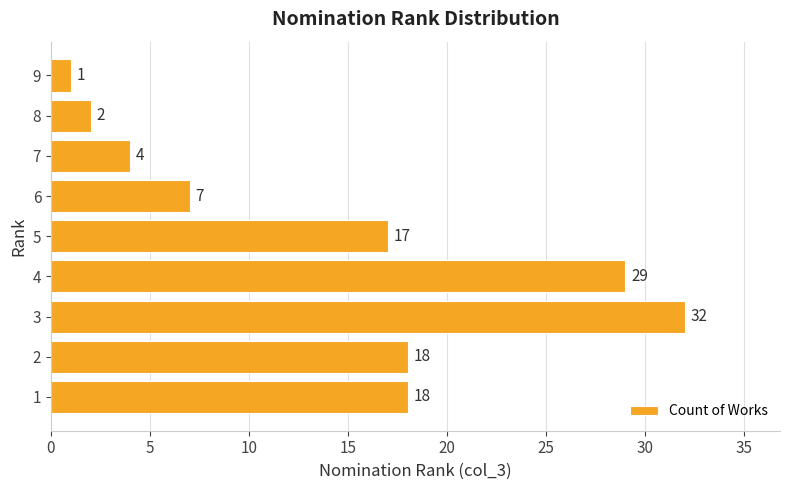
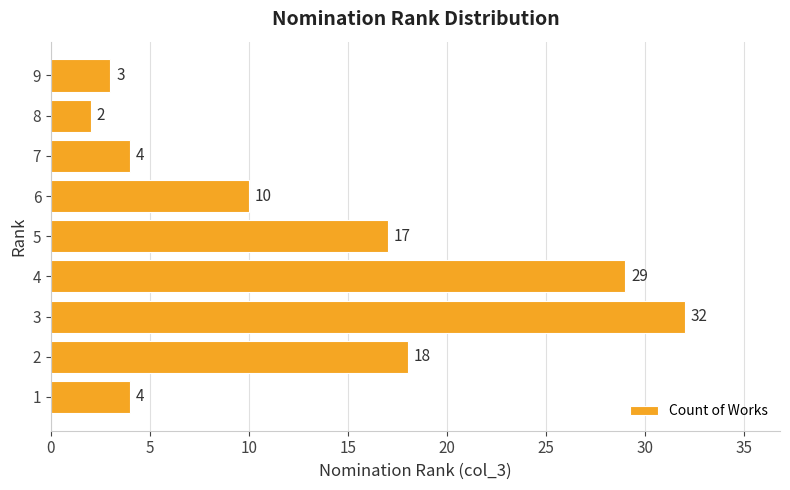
9: 1 -> 3
6: 7 -> 10
1: 18 -> 4
